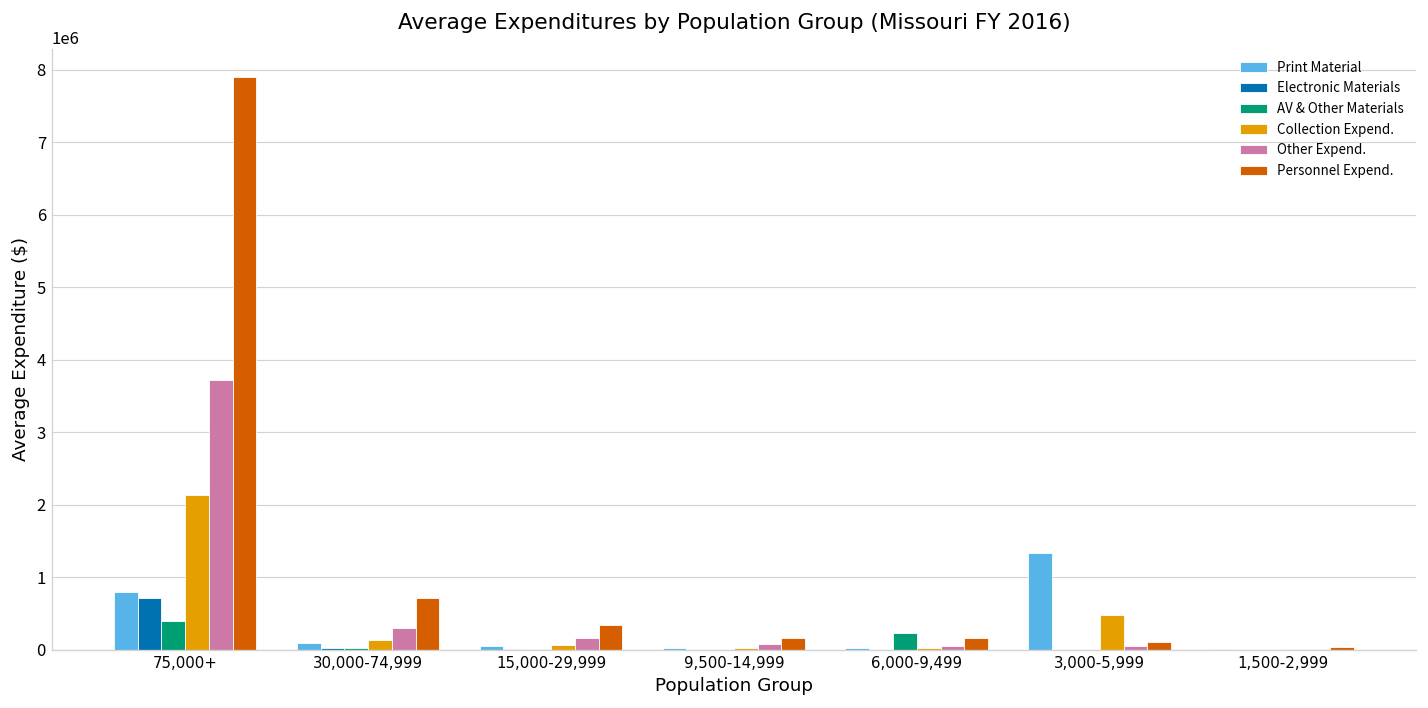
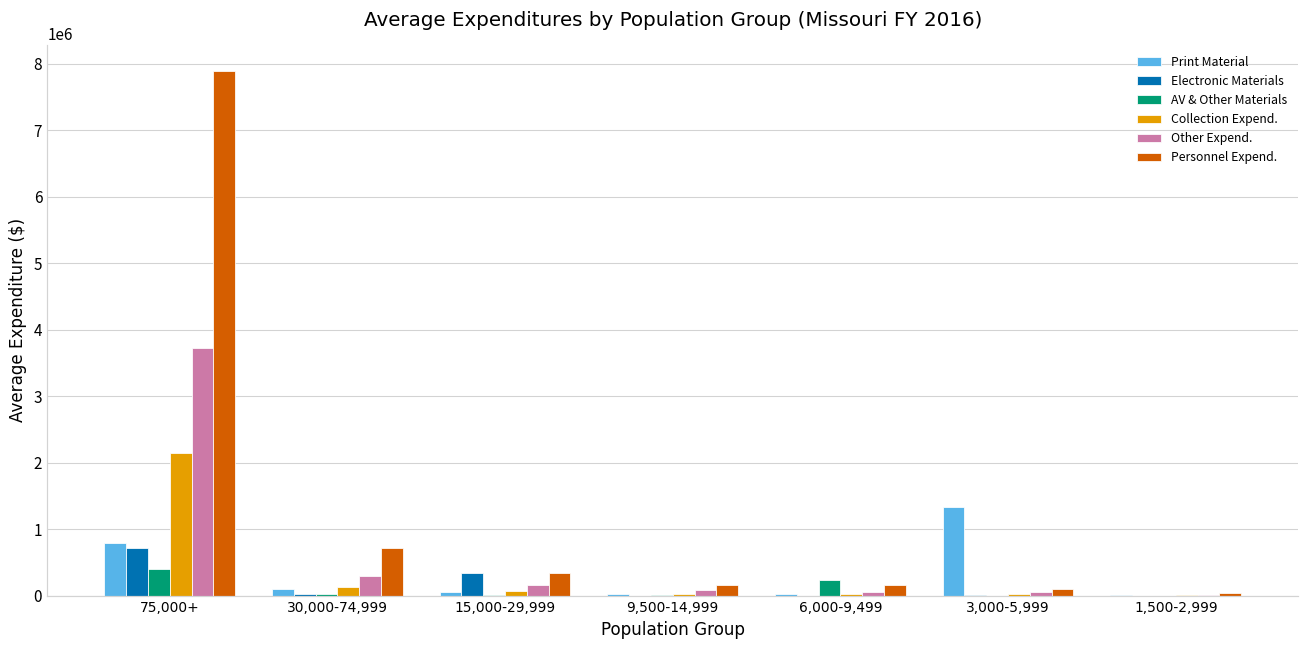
Electronic Materials, 15,000-29,999: 0 -> 300000
Collection Expend., 3,000-5,999: 500000 -> 0
